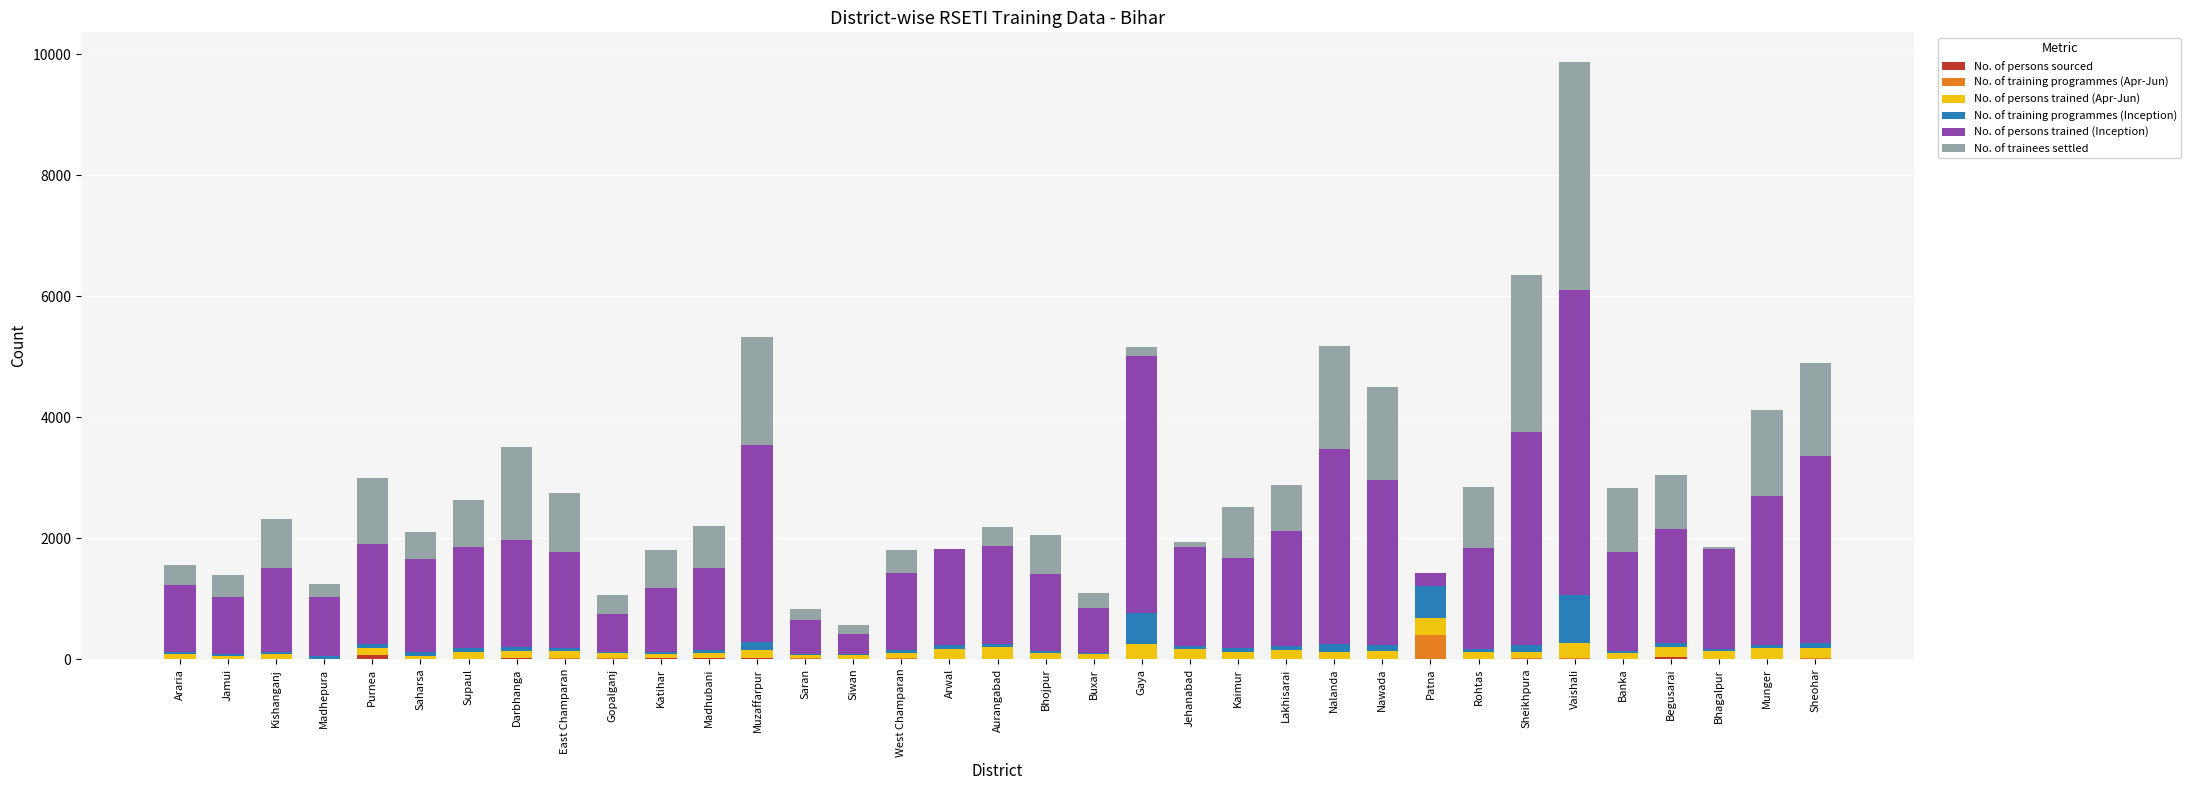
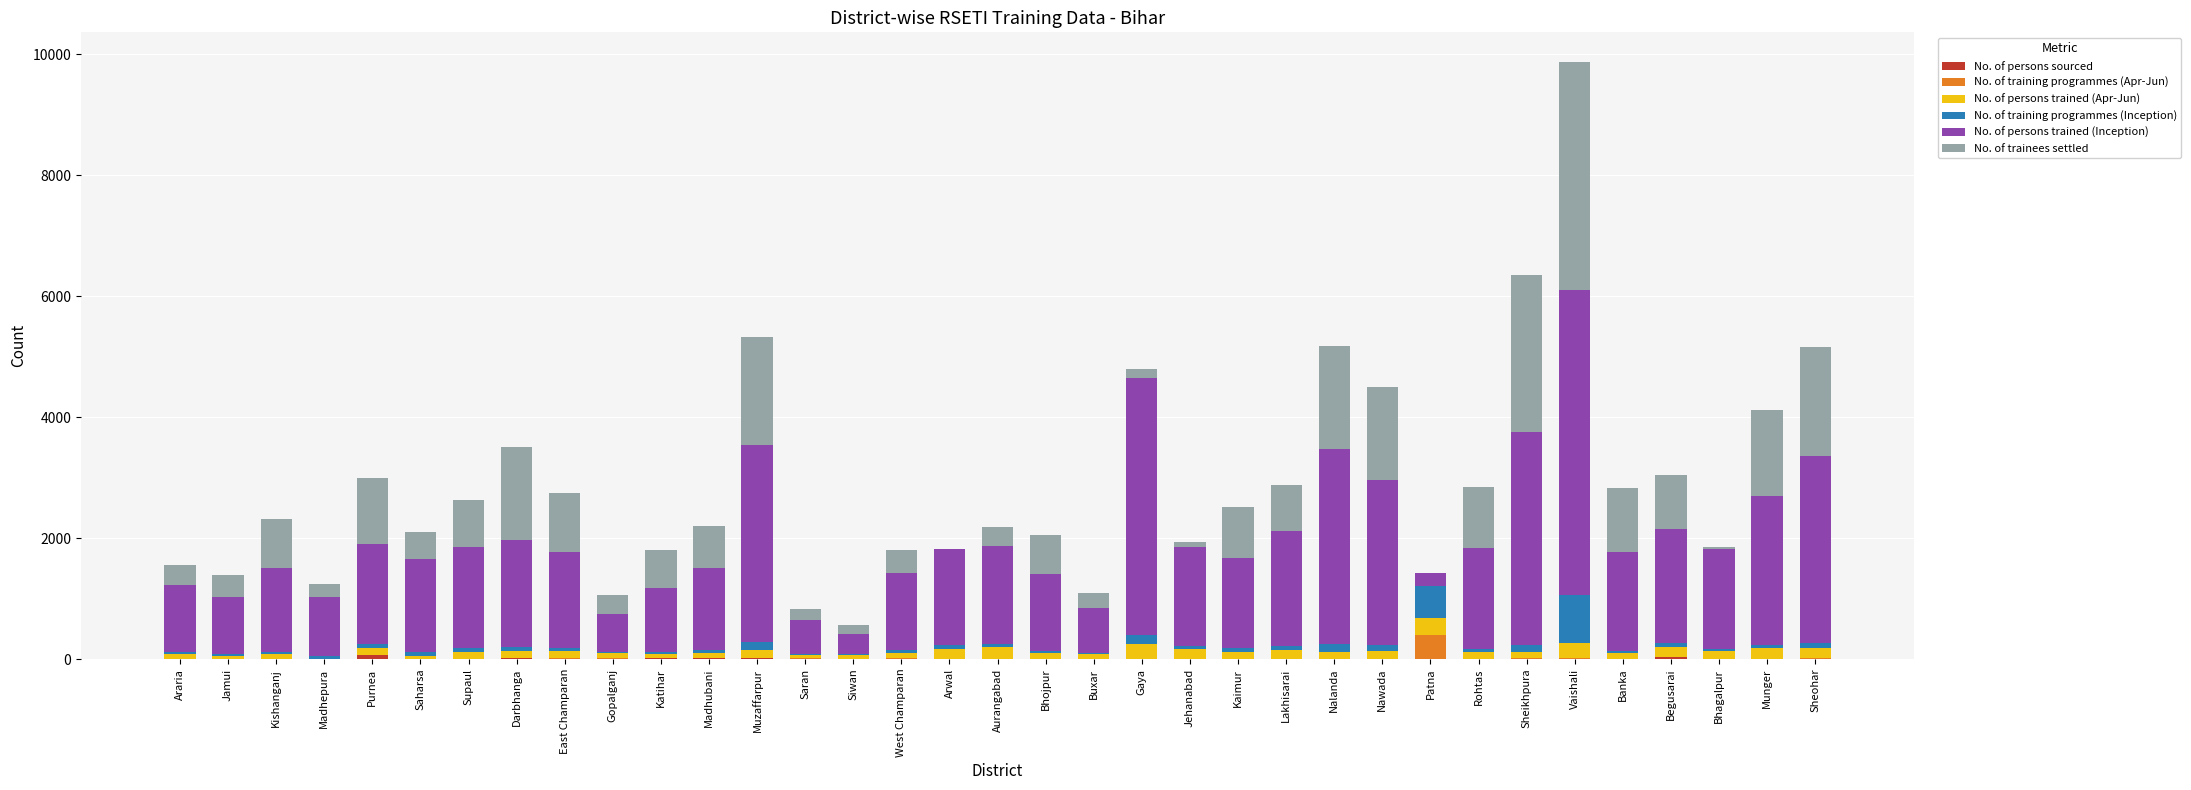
No. of training programmes (Inception), Gaya: 500 -> 200
No. of trainees settled, Sheohar: 1500 -> 1800
